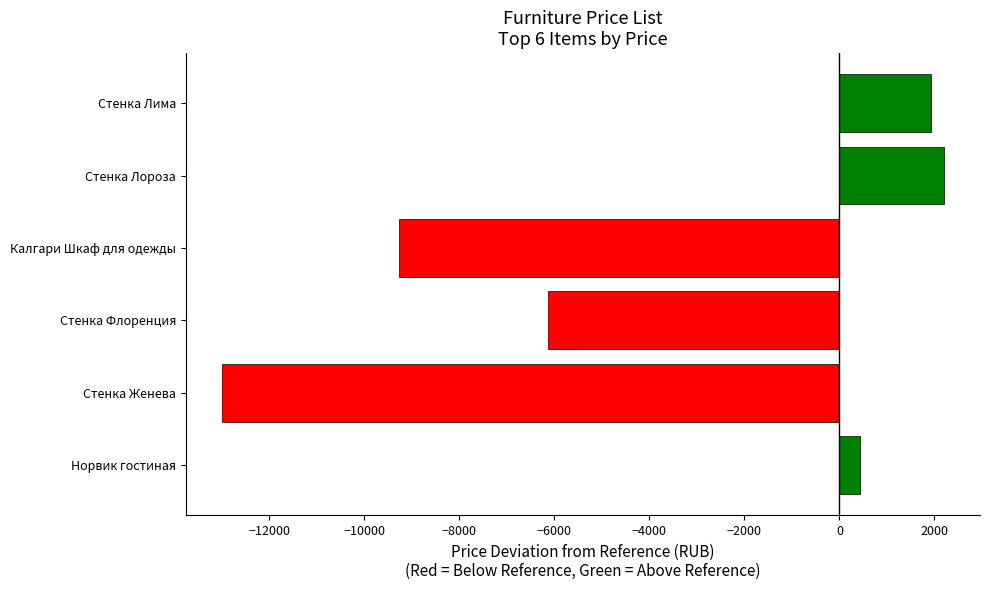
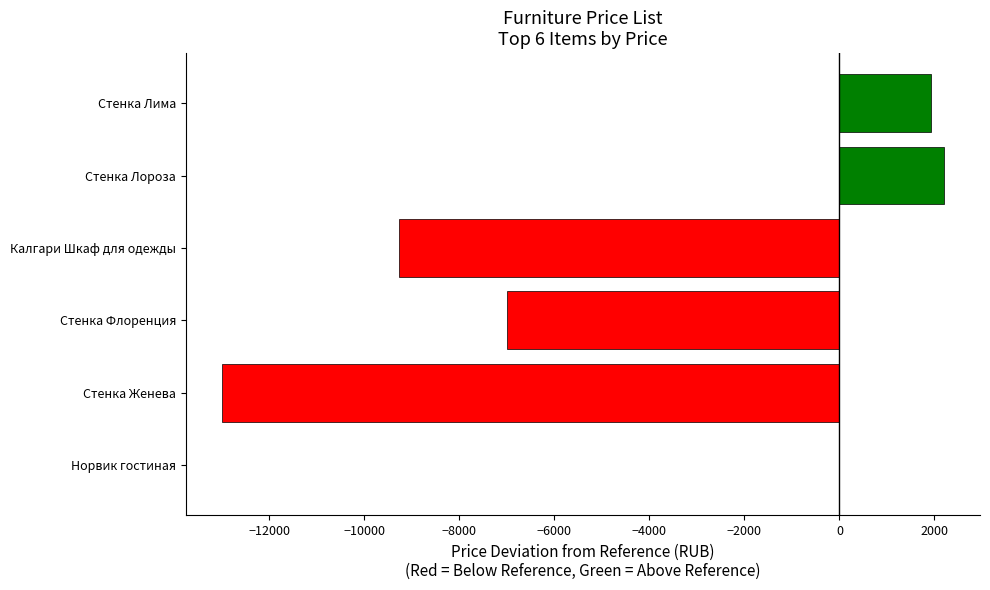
Стенка Флоренция: -6100 -> -7000
Норвик гостиная: 400 -> 0
